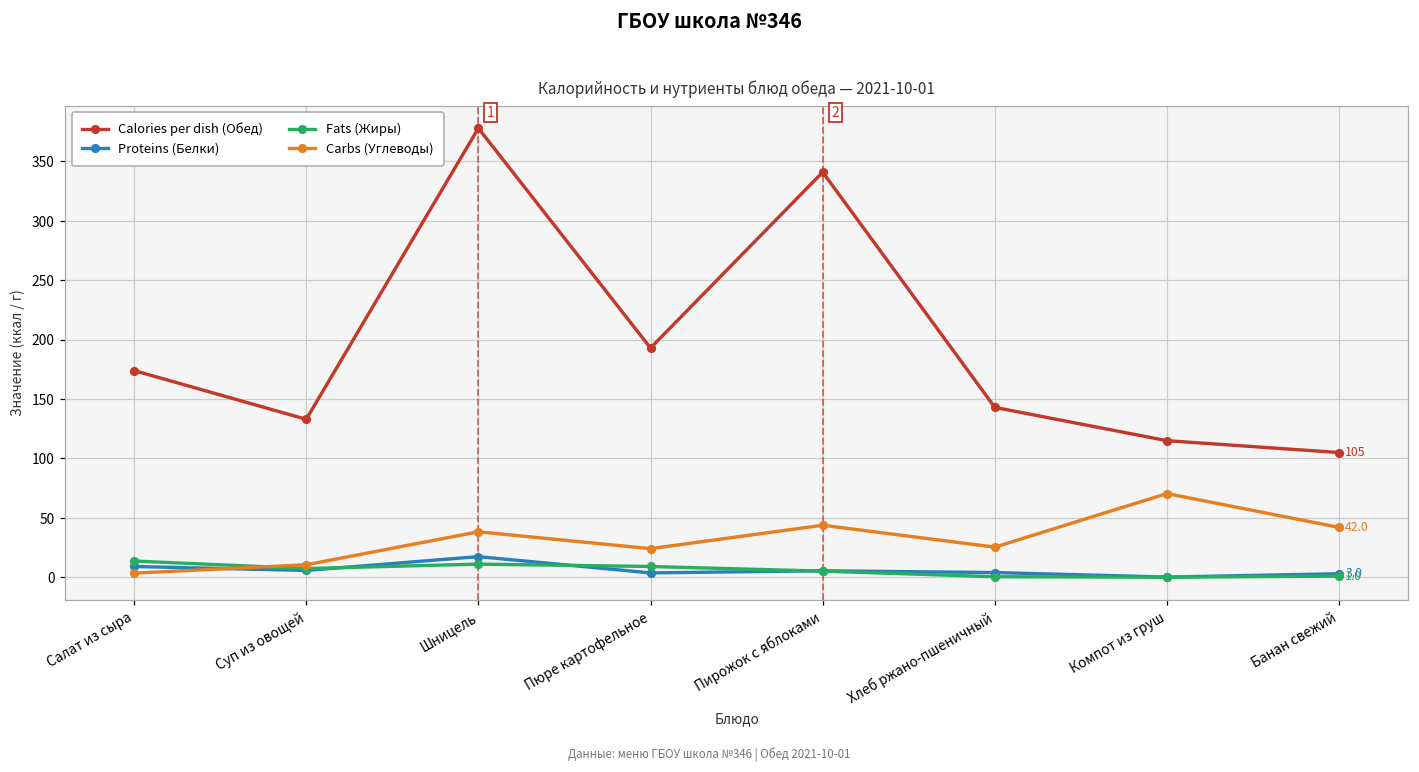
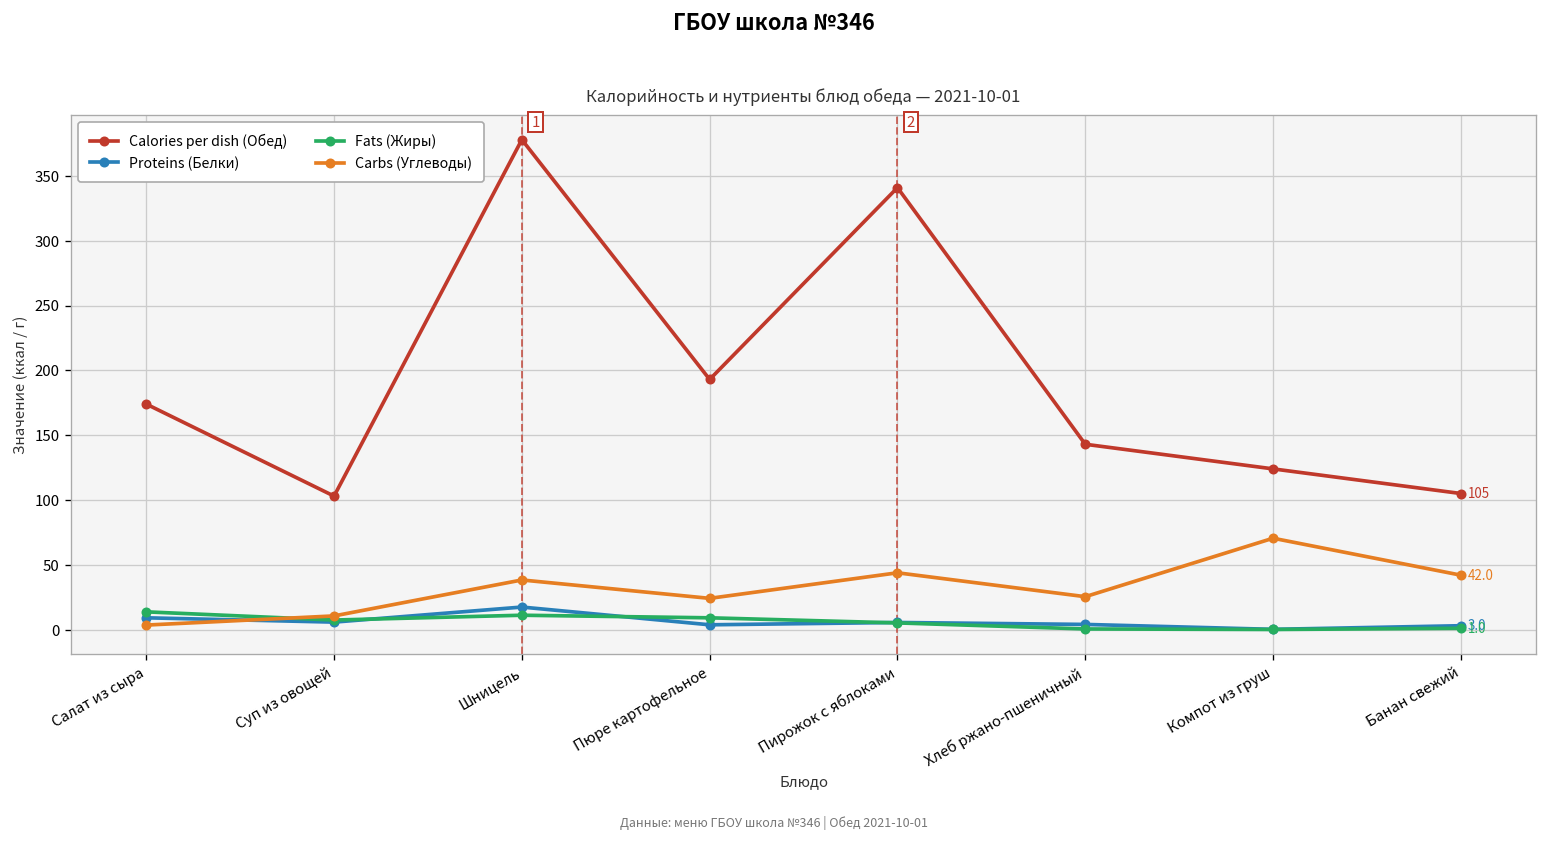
Calories per dish (Обед), Суп из овощей: 133 -> 103
Calories per dish (Обед), Компот из груш: 115 -> 124
